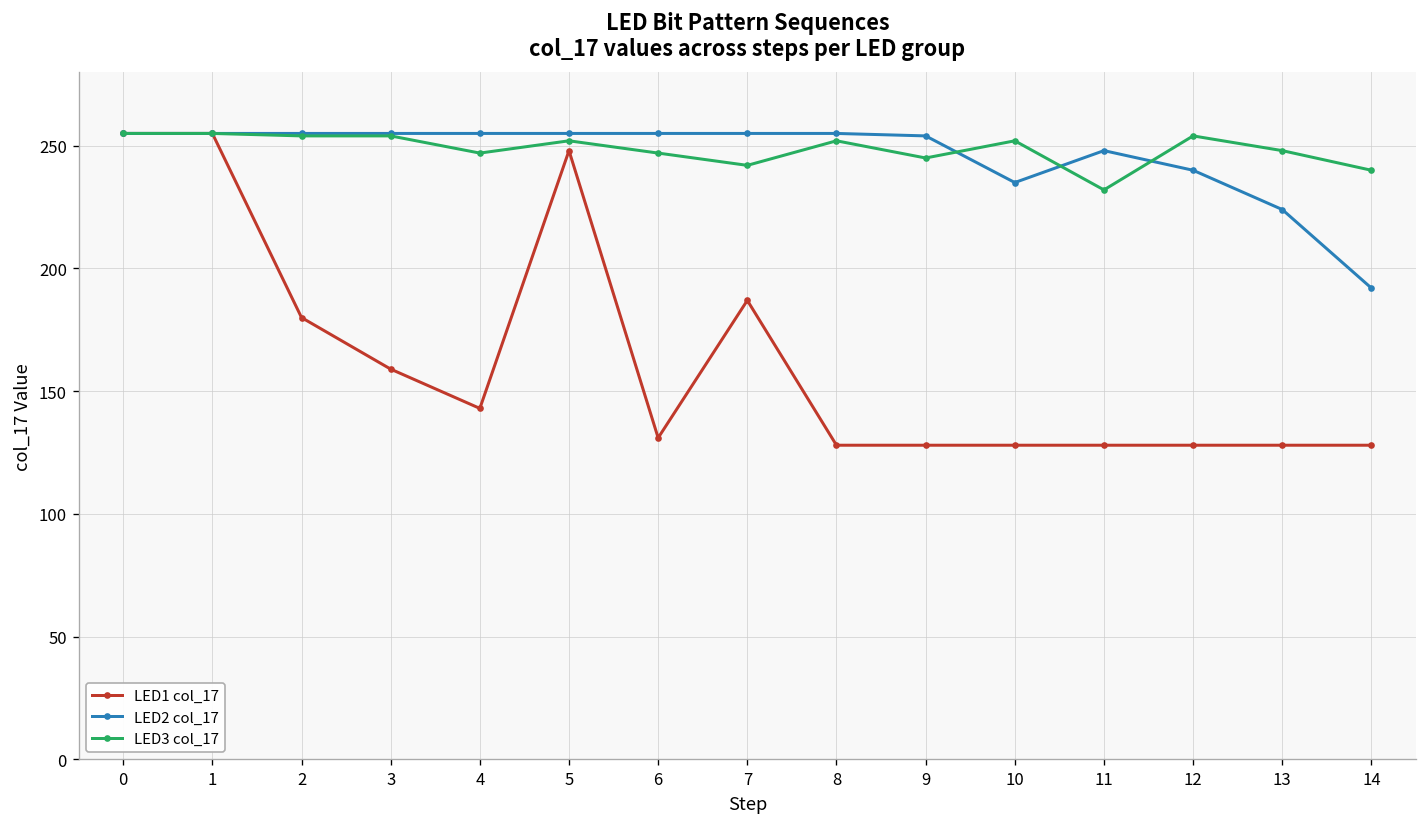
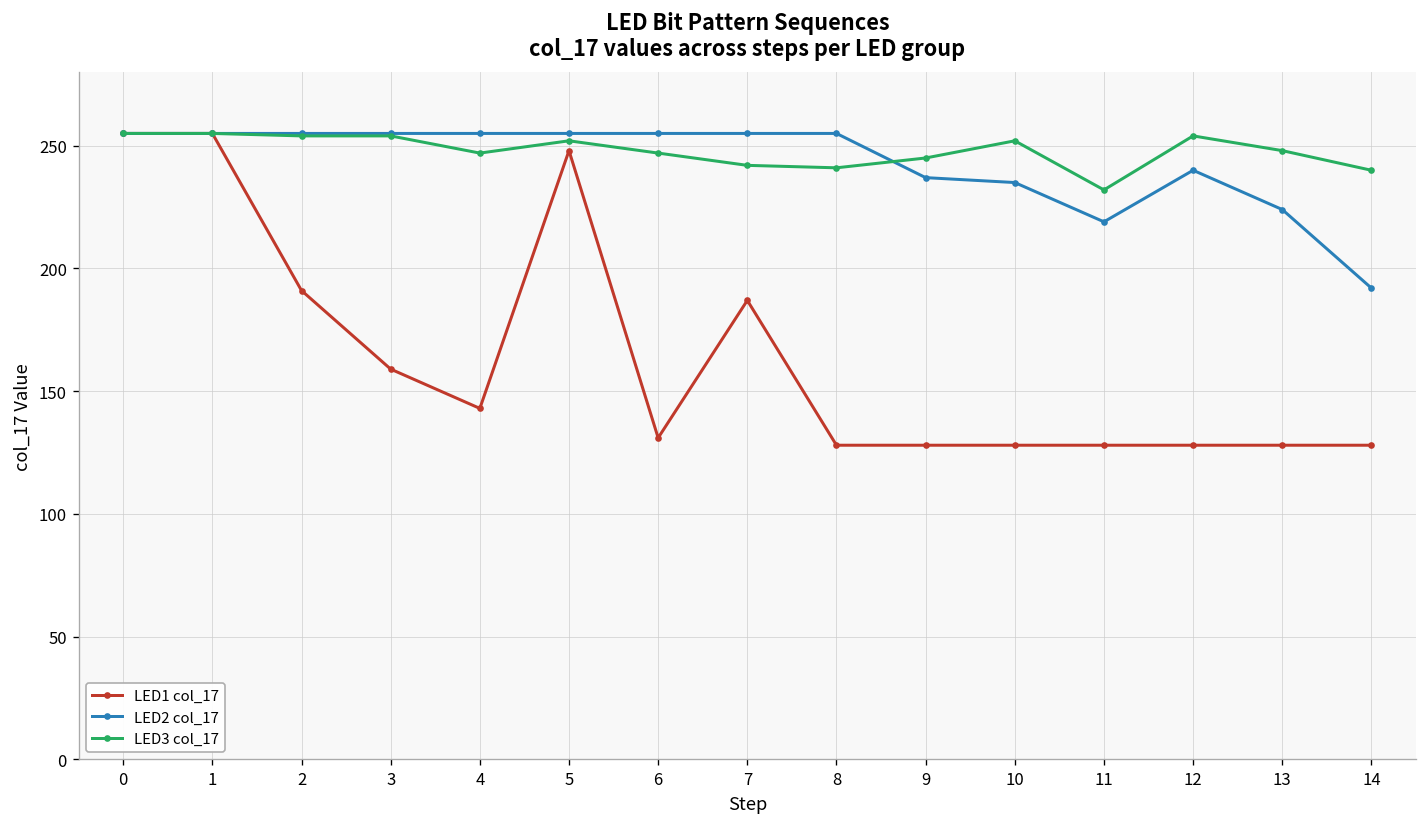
LED1 col_17, 2: 180 -> 191
LED3 col_17, 8: 252 -> 241
LED2 col_17, 9: 254 -> 237
LED2 col_17, 11: 248 -> 219
